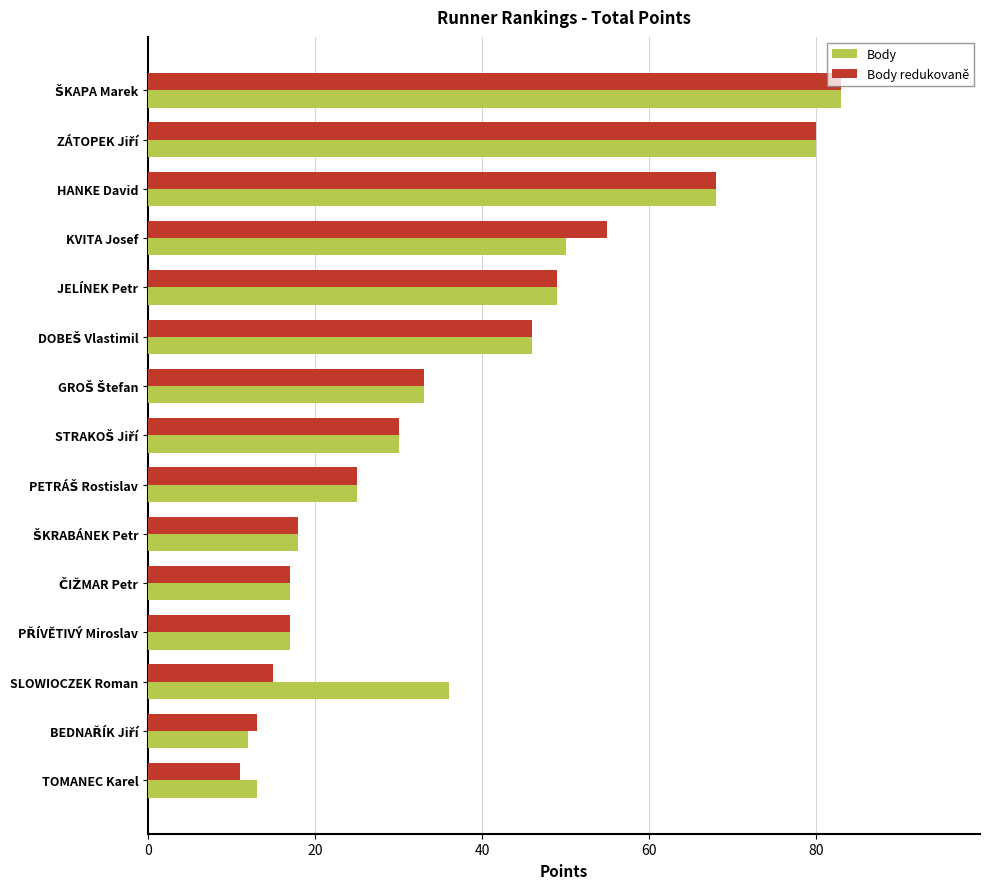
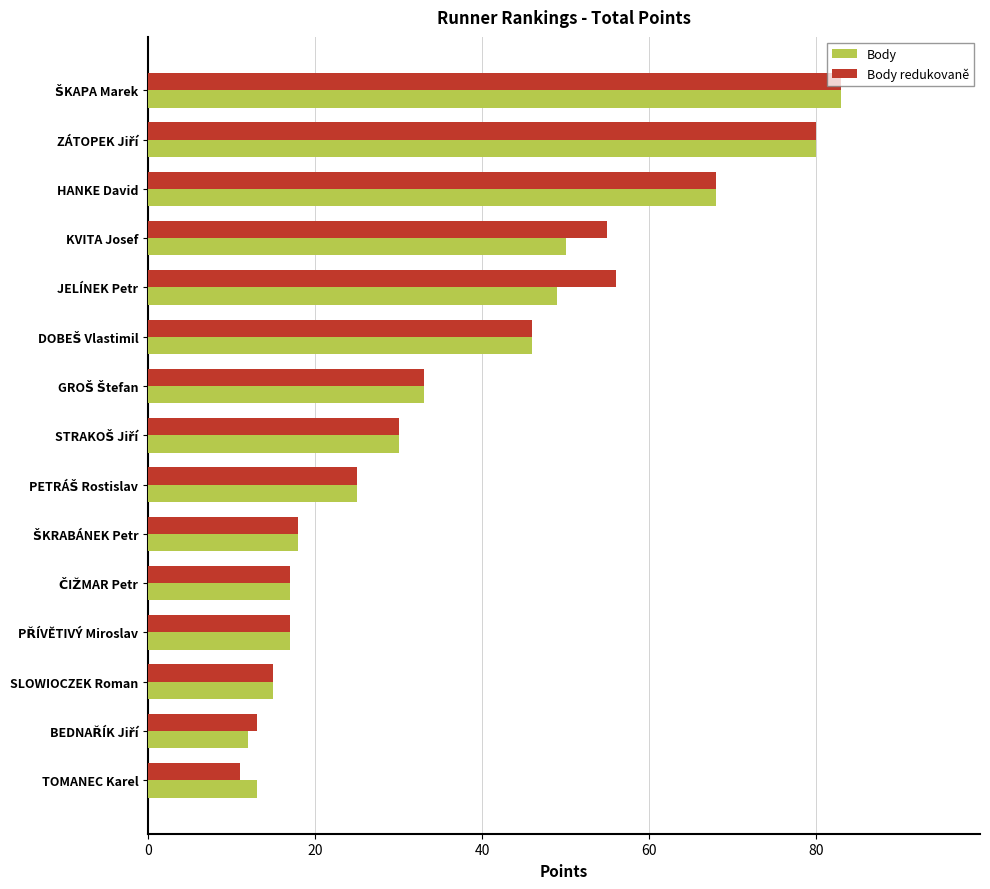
Body redukovaně, JELÍNEK Petr: 49 -> 56
Body, SLOWIOCZEK Roman: 36 -> 15
